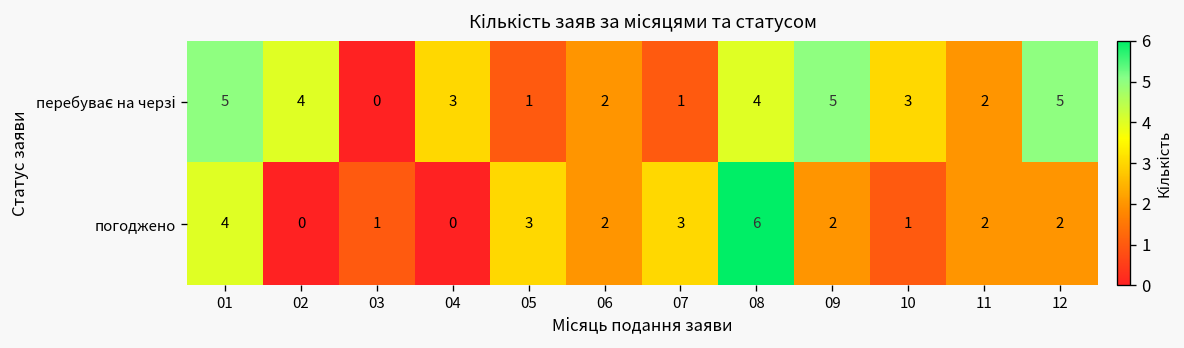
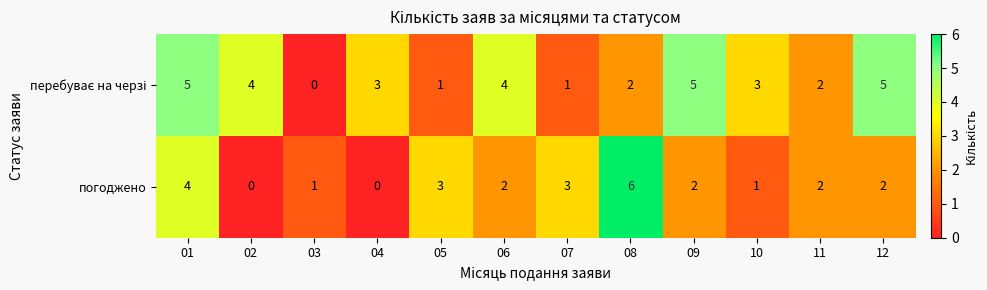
перебуває на черзі, 06: 2 -> 4
перебуває на черзі, 08: 4 -> 2
